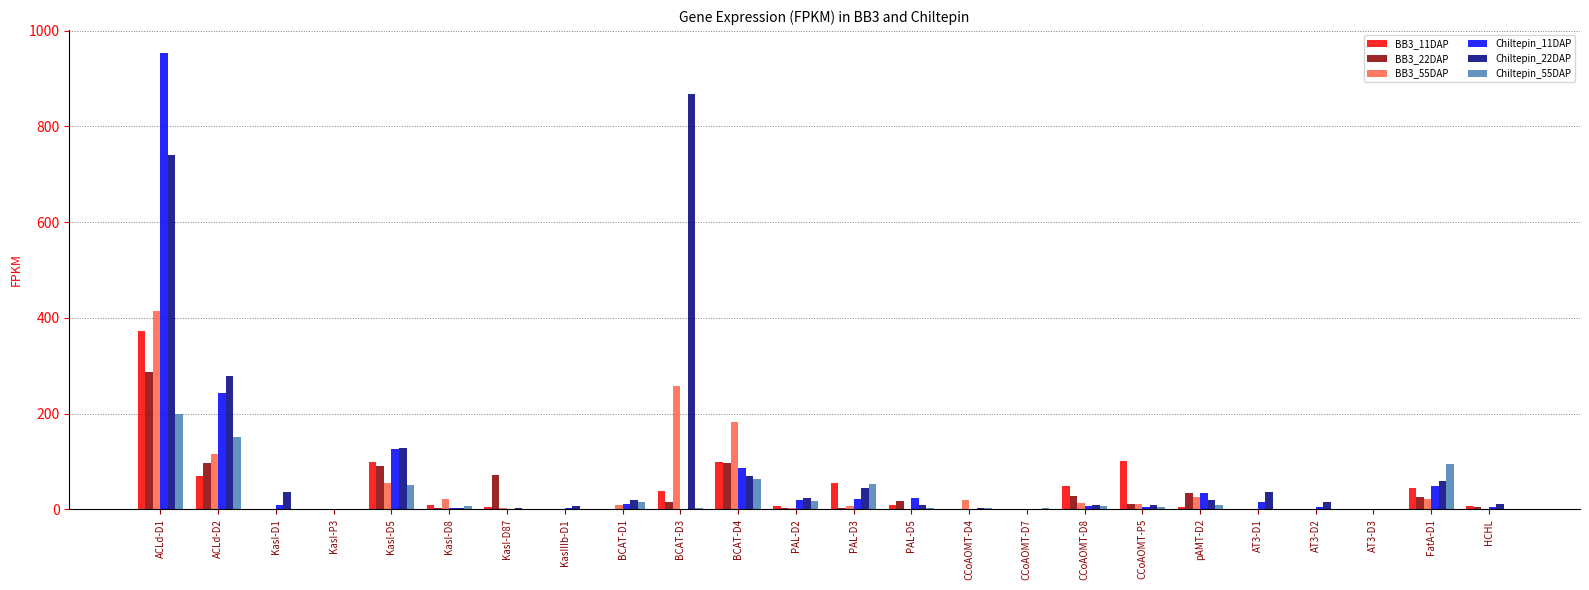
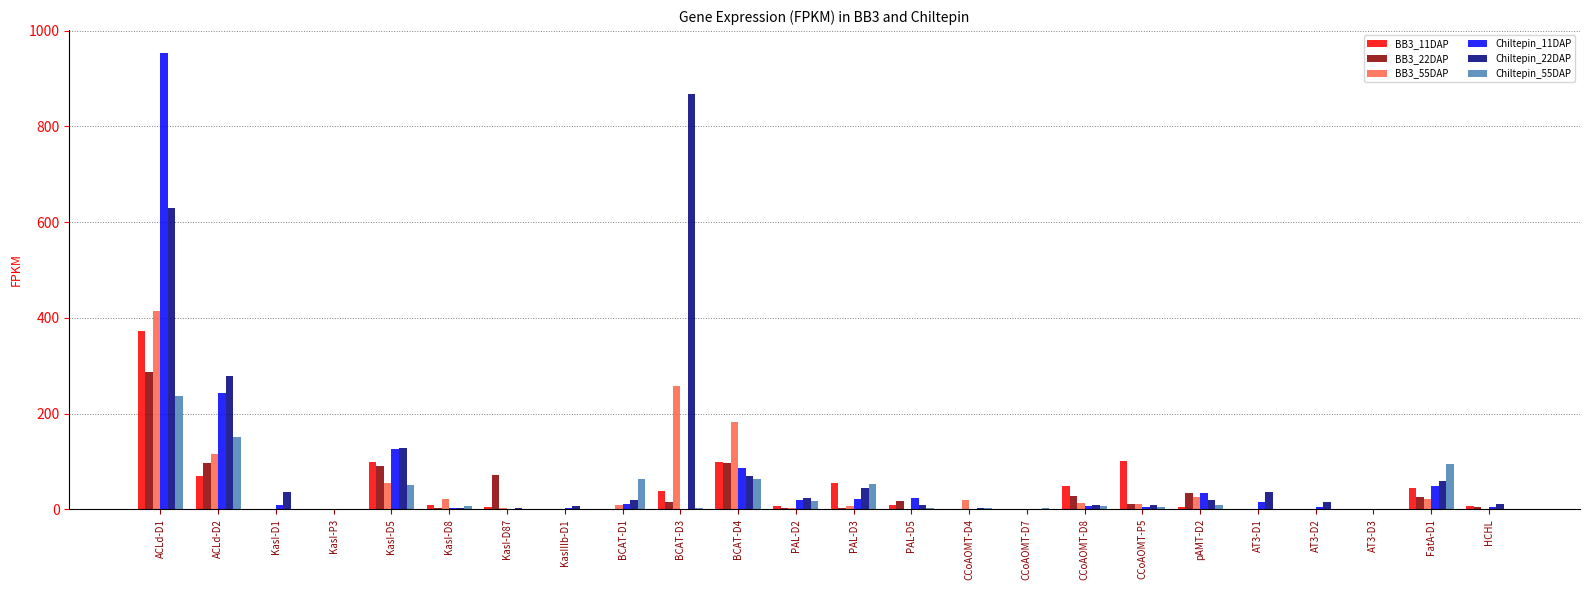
Chiltepin_22DAP, ACLd-D1: 740 -> 630
Chiltepin_55DAP, ACLd-D1: 200 -> 240
Chiltepin_55DAP, BCAT-D1: 20 -> 60
